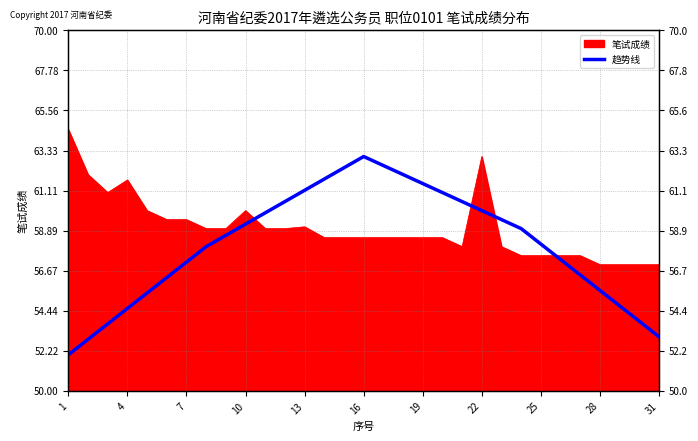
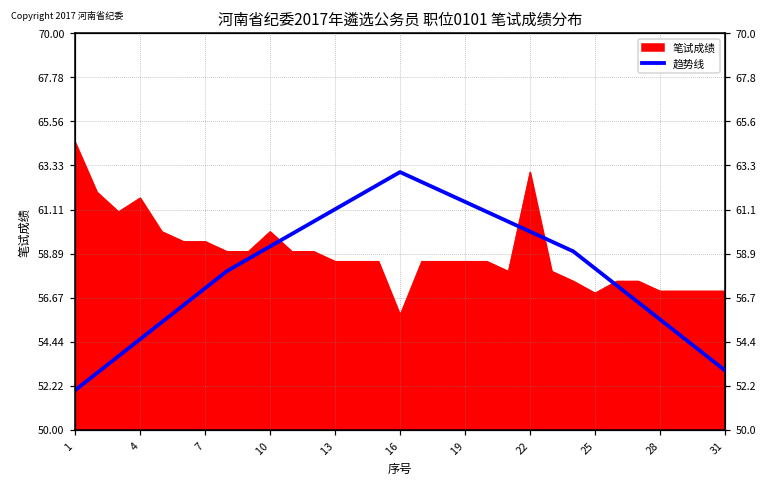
笔试成绩, 13: 59.1 -> 58.5
笔试成绩, 16: 58.5 -> 55.8
笔试成绩, 25: 57.5 -> 56.9
